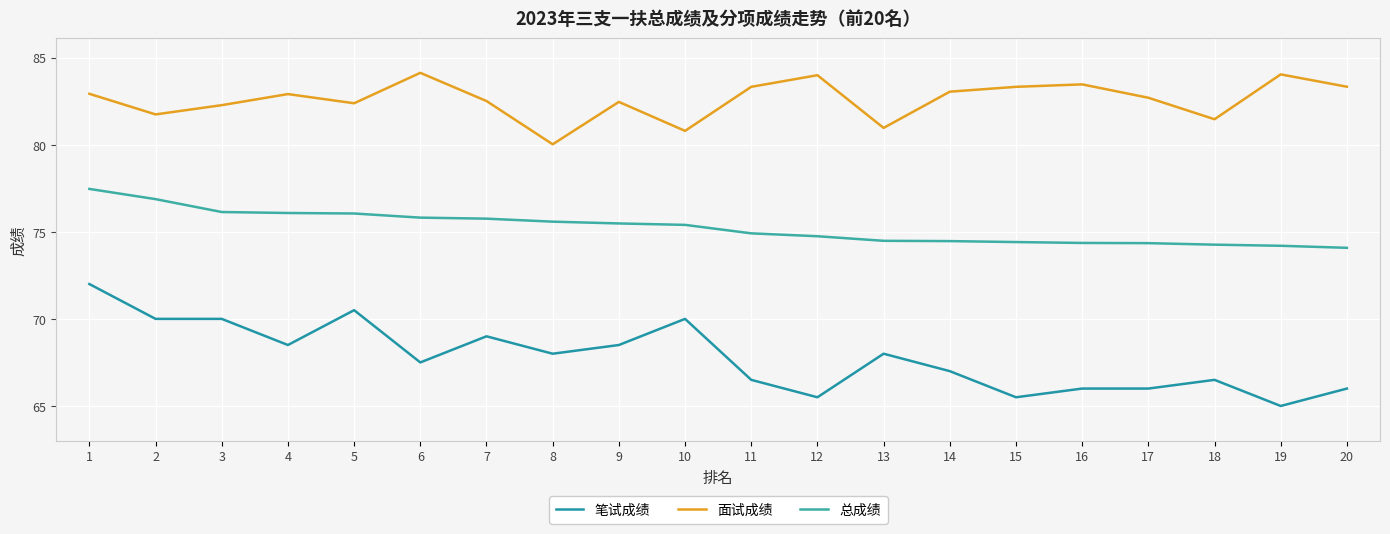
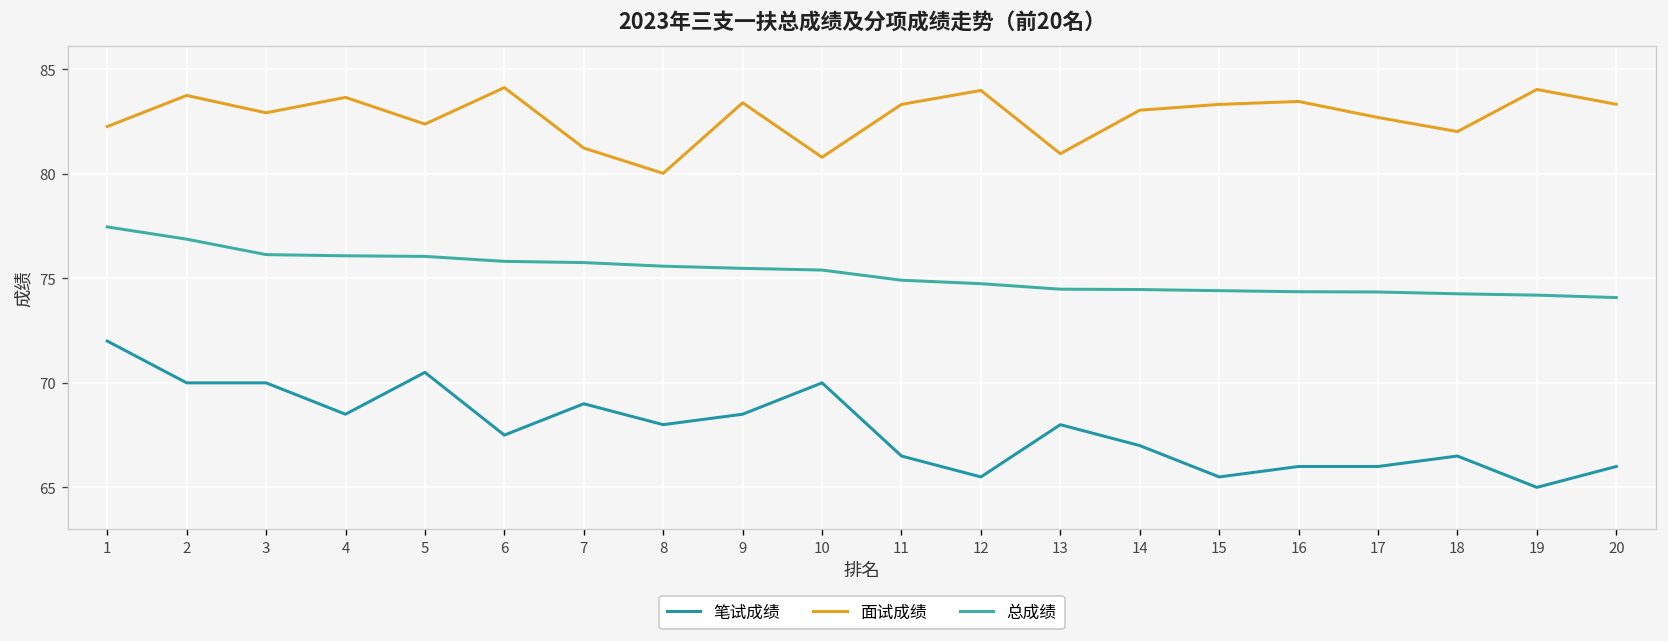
面试成绩, 1: 82.9 -> 82.3
面试成绩, 2: 81.7 -> 83.7
面试成绩, 3: 82.3 -> 82.9
面试成绩, 4: 82.9 -> 83.7
面试成绩, 7: 82.5 -> 81.2
面试成绩, 9: 82.5 -> 83.4
面试成绩, 18: 81.5 -> 82.0
